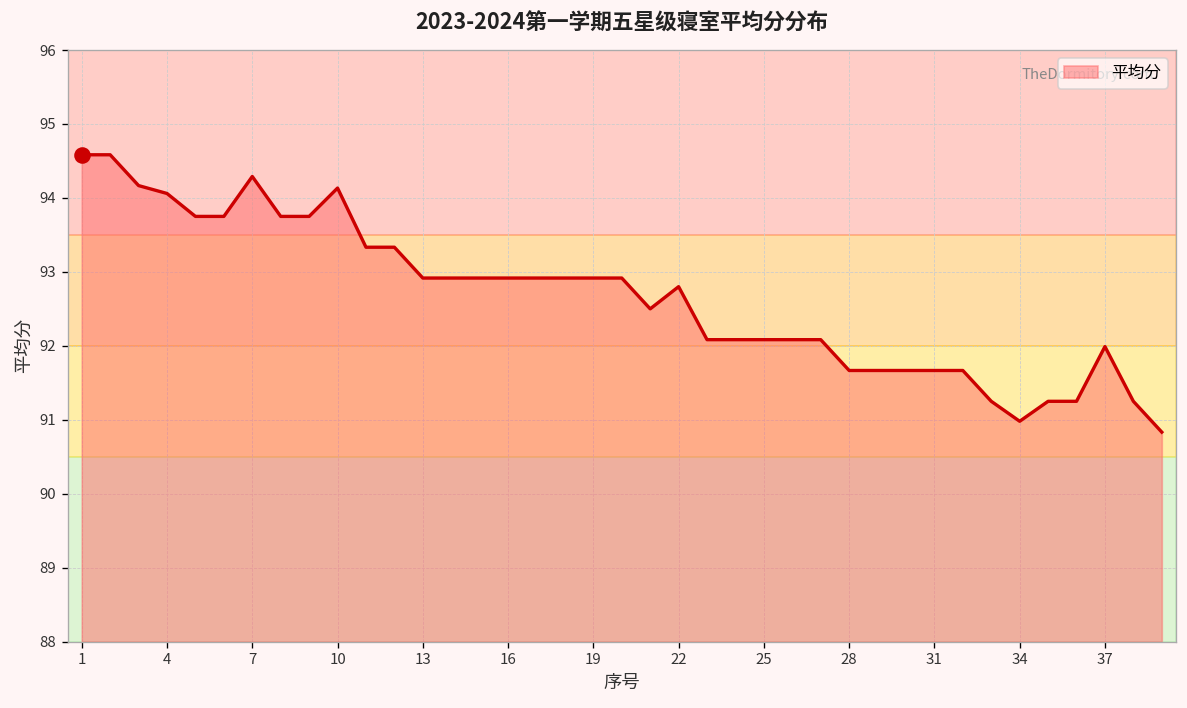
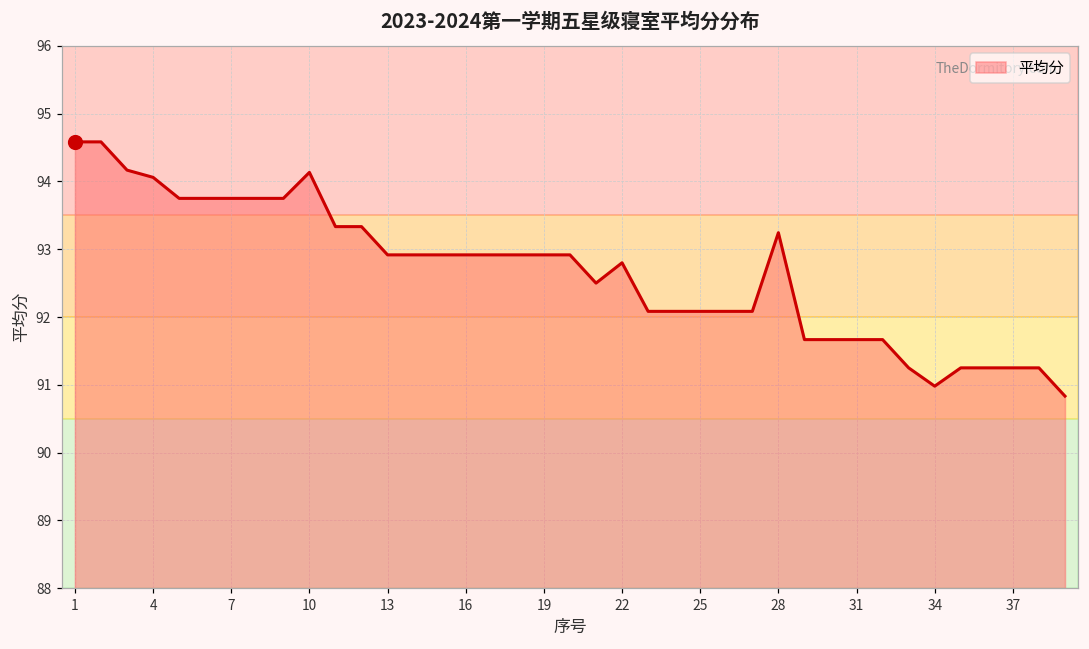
平均分, 7: 94.3 -> 93.8
平均分, 28: 91.7 -> 93.2
平均分, 37: 92.0 -> 91.3
